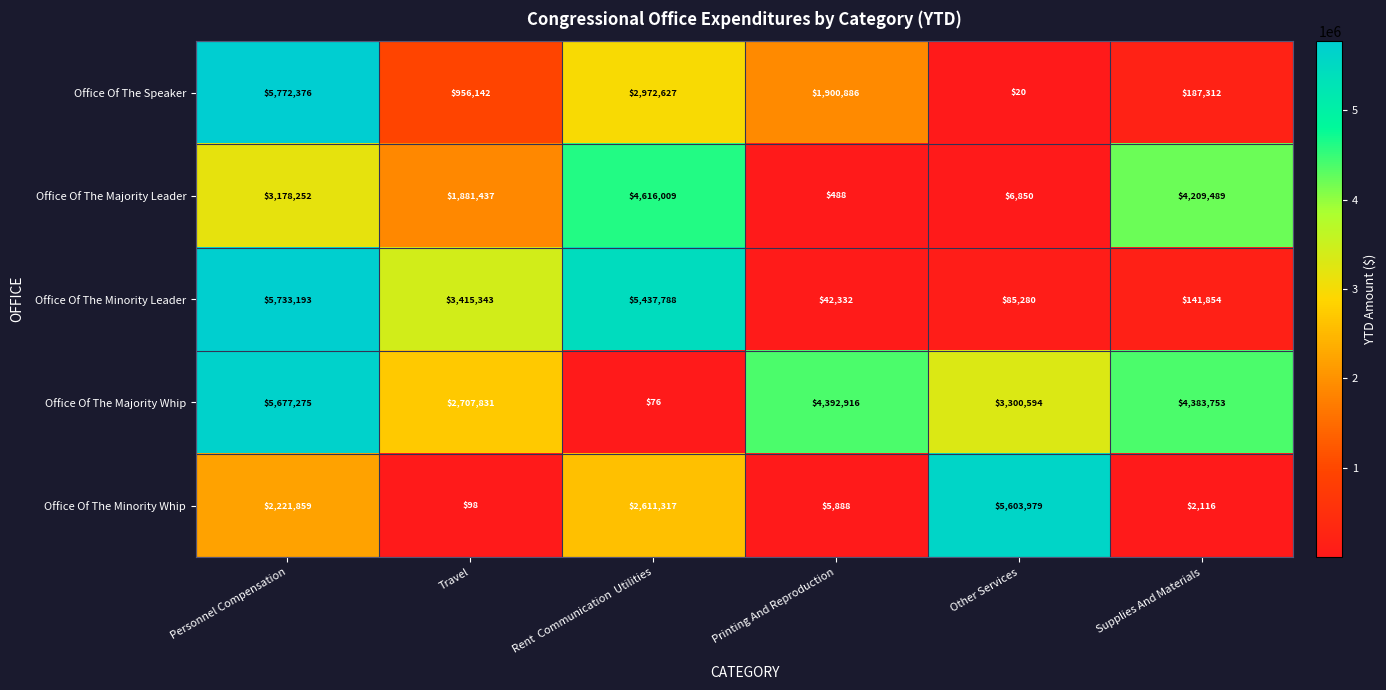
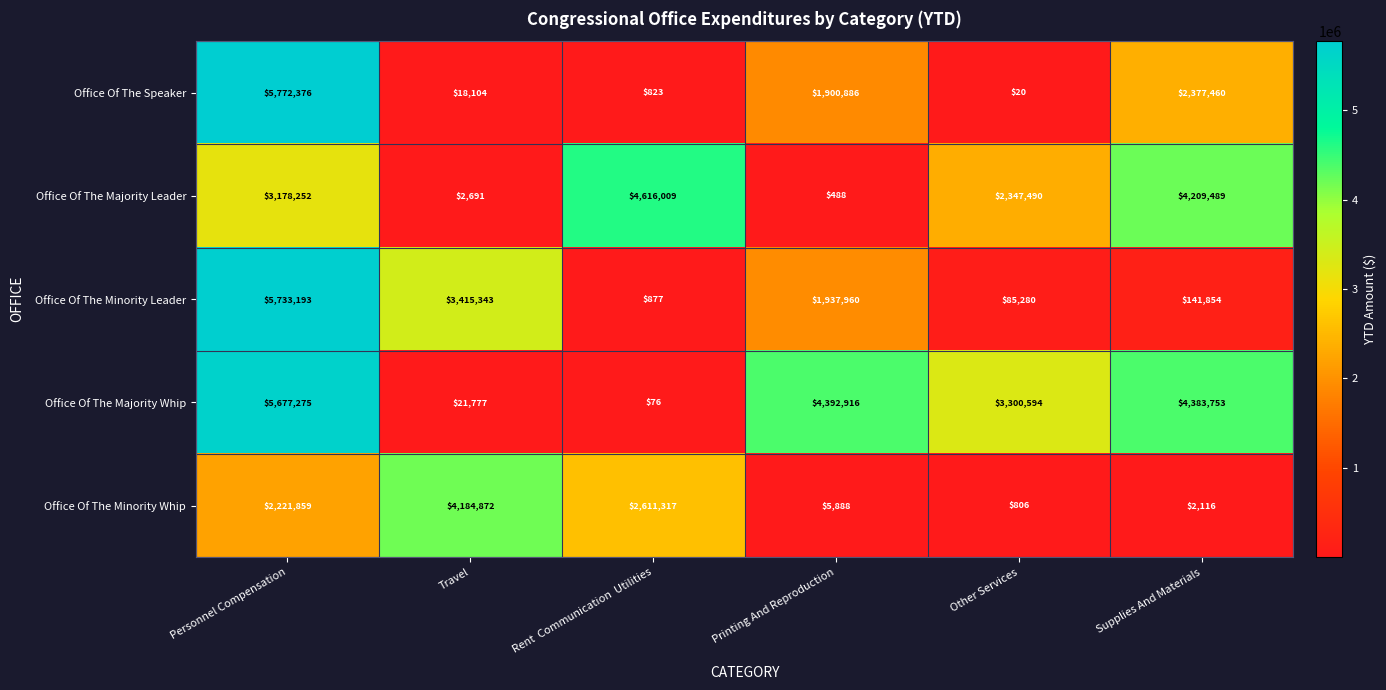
Office Of The Speaker, Travel: $956,142 -> $18,104
Office Of The Speaker, Rent Communication Utilities: $2,972,627 -> $823
Office Of The Speaker, Supplies And Materials: $187,312 -> $2,377,460
Office Of The Majority Leader, Travel: $1,881,437 -> $2,691
Office Of The Majority Leader, Other Services: $6,850 -> $2,347,490
Office Of The Minority Leader, Rent Communication Utilities: $5,437,788 -> $877
Office Of The Minority Leader, Printing And Reproduction: $42,332 -> $1,937,960
Office Of The Majority Whip, Travel: $2,707,831 -> $21,777
Office Of The Minority Whip, Travel: $98 -> $4,184,872
Office Of The Minority Whip, Other Services: $5,603,979 -> $806
